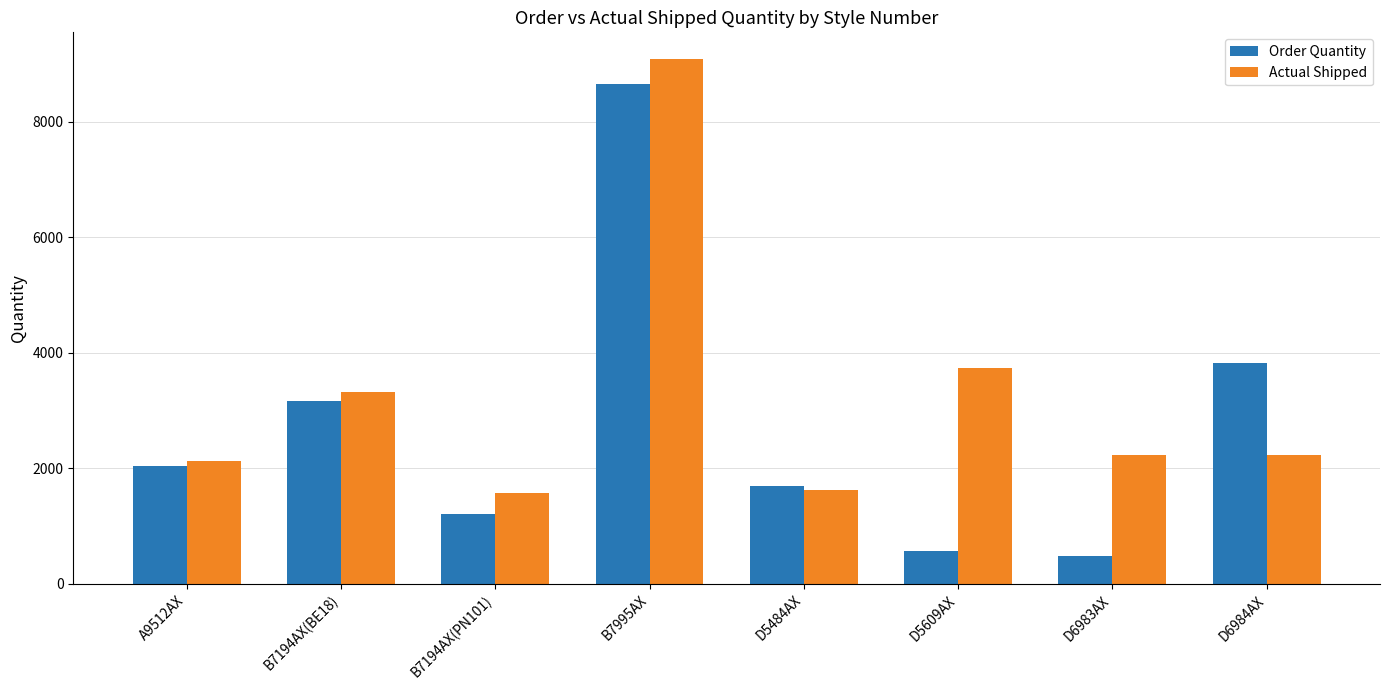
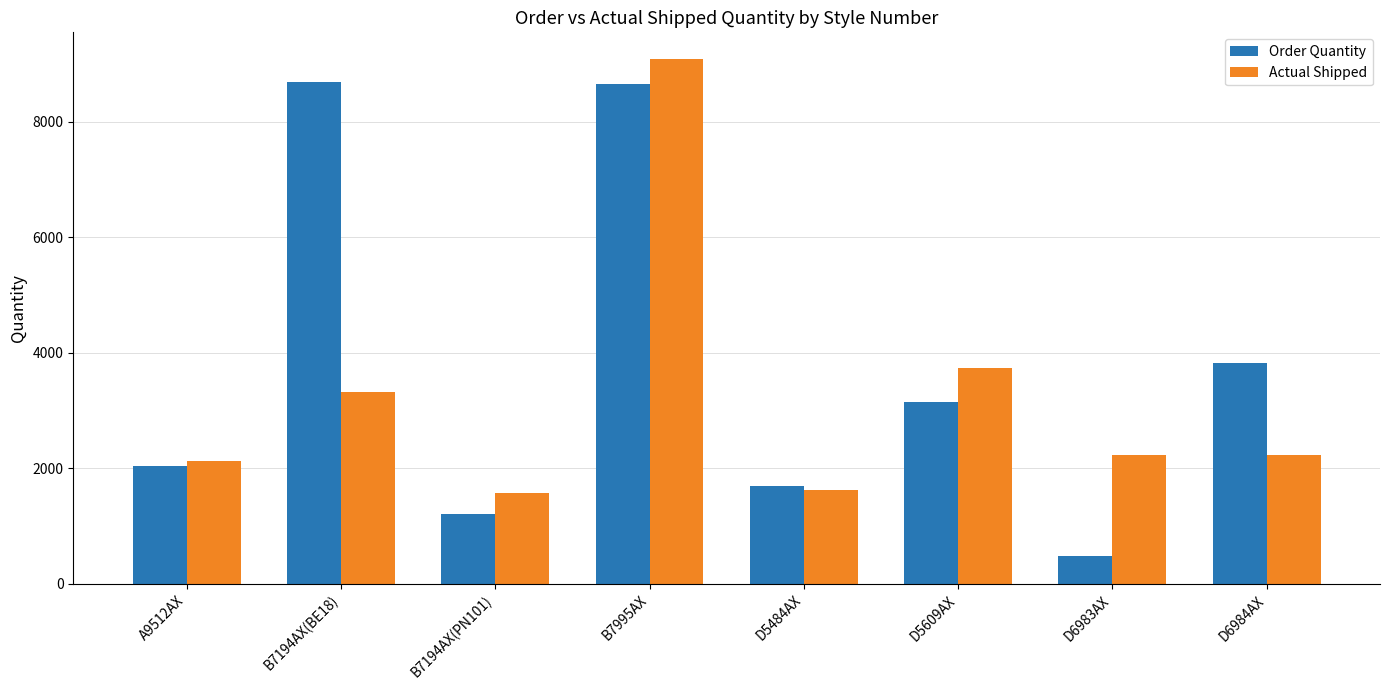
Order Quantity, B7194AX(BE18): 3200 -> 8700
Order Quantity, D5609AX: 600 -> 3100
